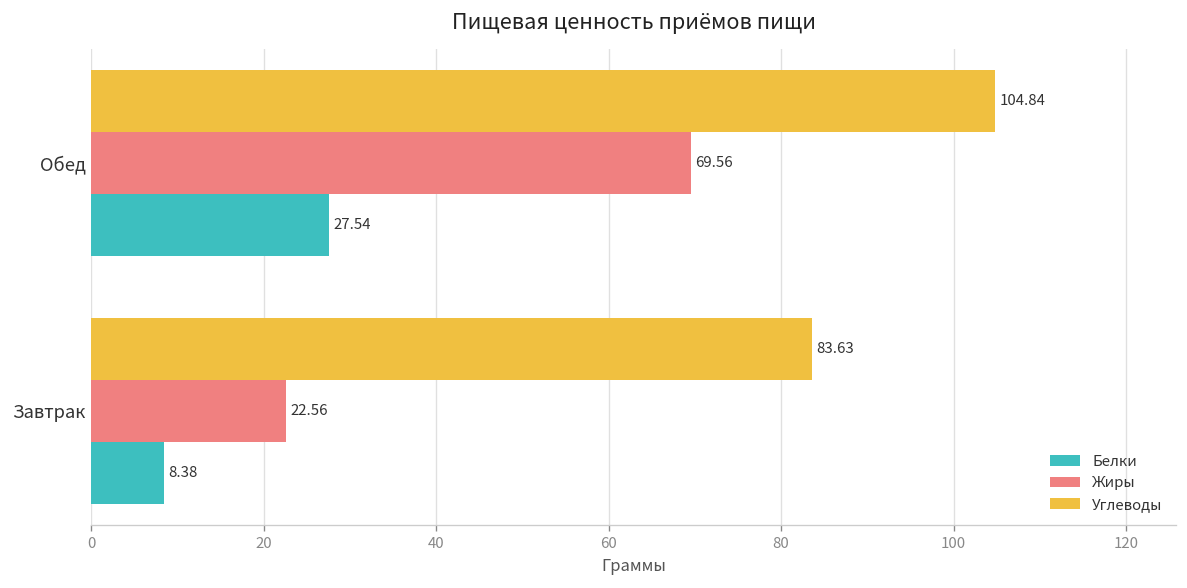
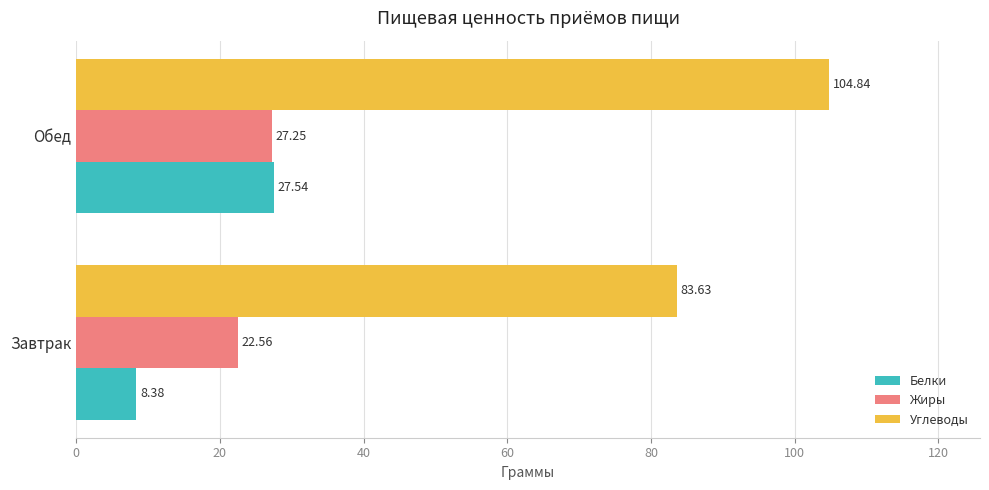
Жиры, Обед: 69.56 -> 27.25
